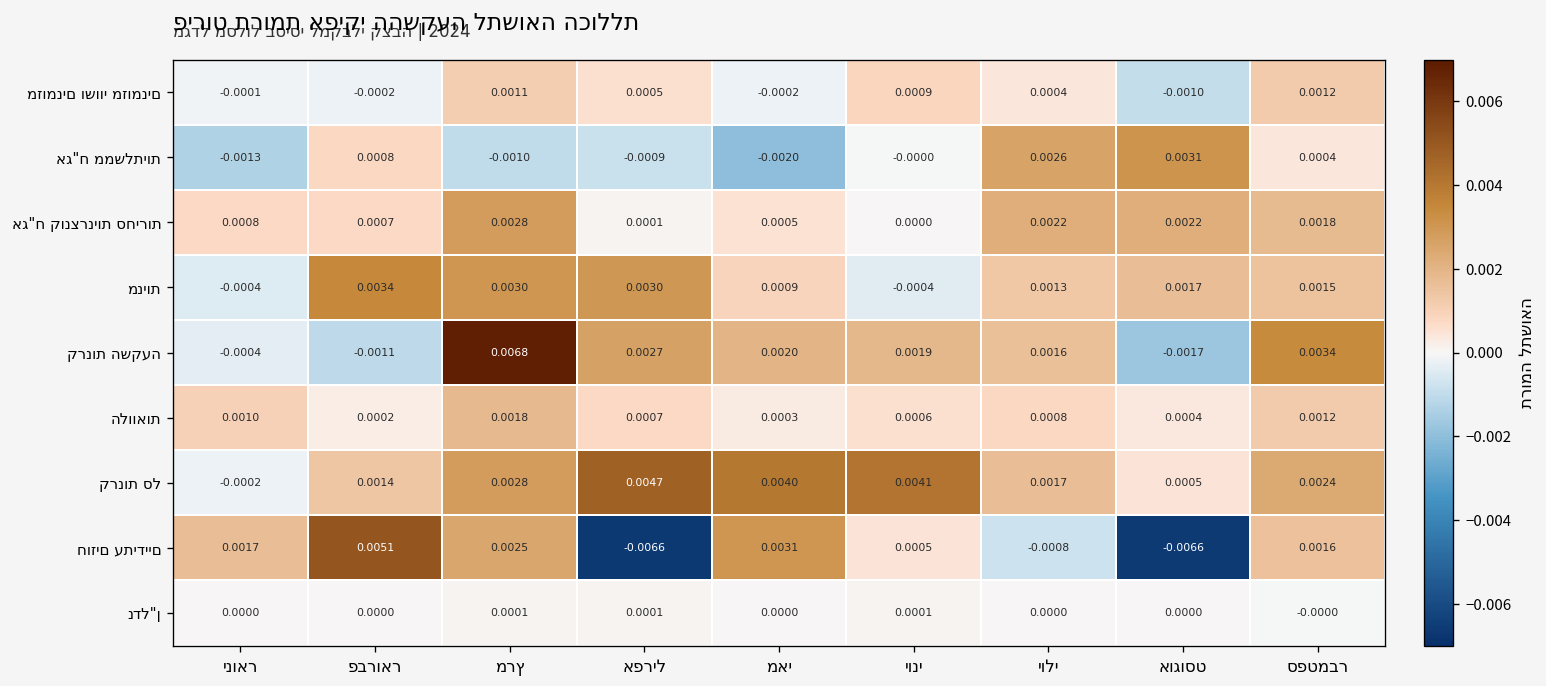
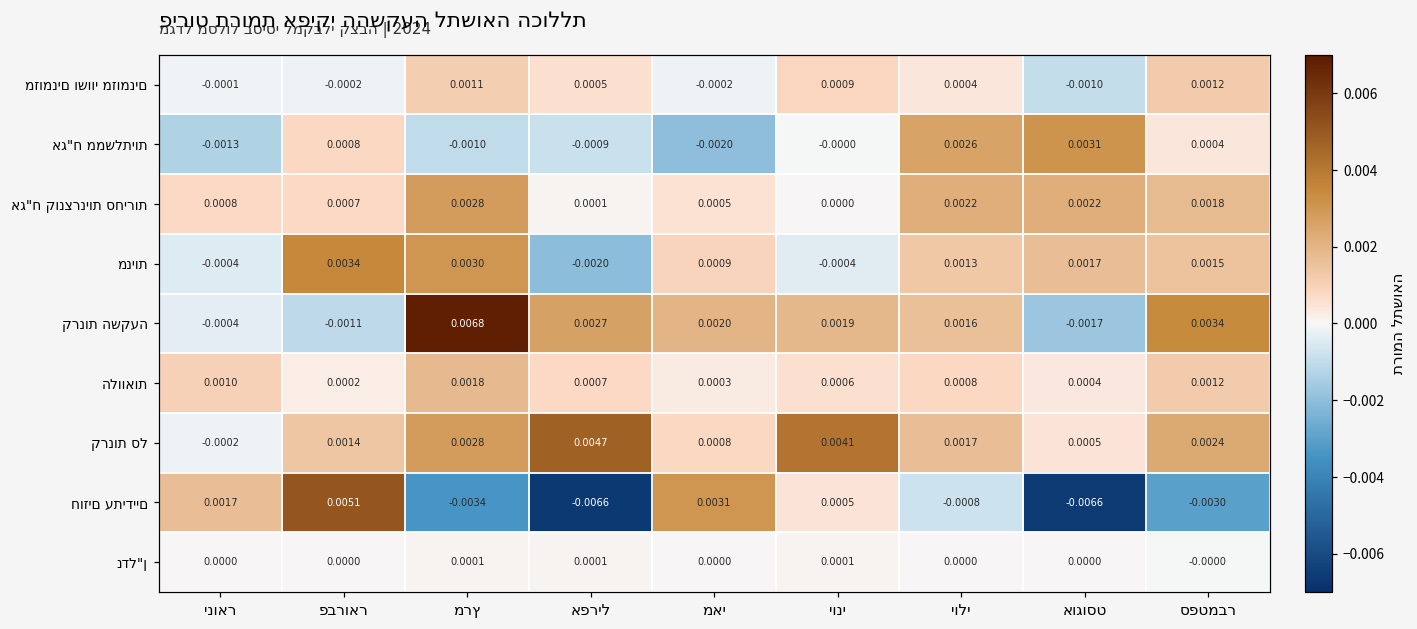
מניות, אפריל: 0.0030 -> -0.0020
קרנות סל, מאי: 0.0040 -> 0.0008
חוזים עתידיים, מרץ: 0.0025 -> -0.0034
חוזים עתידיים, ספטמבר: 0.0016 -> -0.0030
